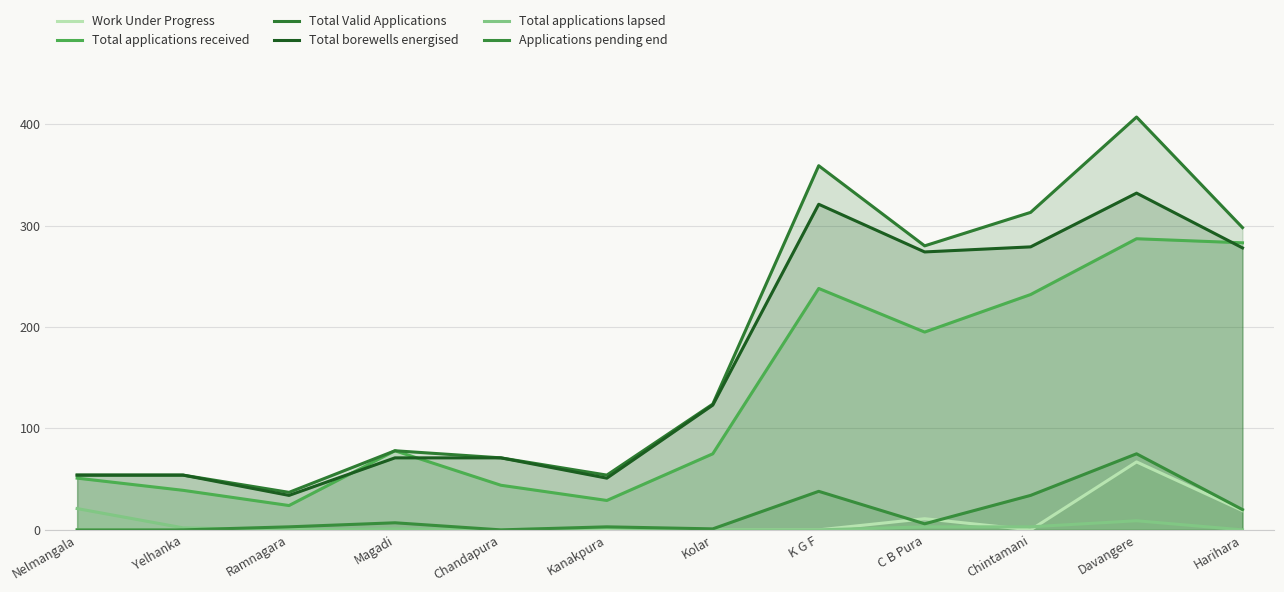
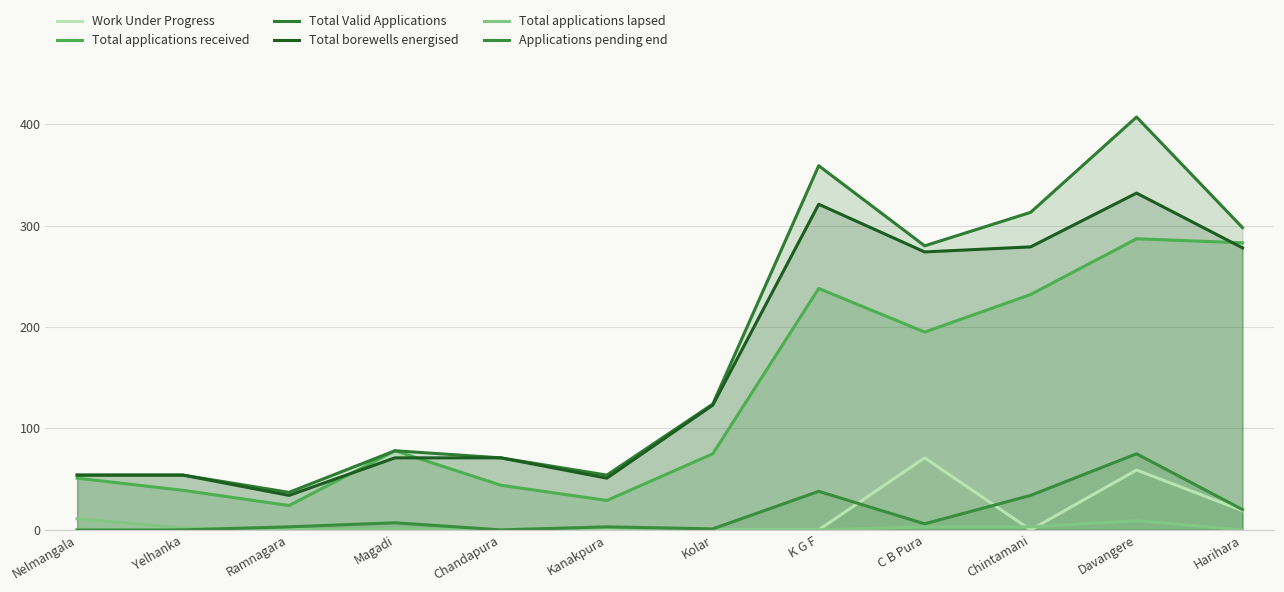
Total applications lapsed, Nelmangala: 21 -> 11
Work Under Progress, C B Pura: 11 -> 71
Work Under Progress, Davangere: 67 -> 59
